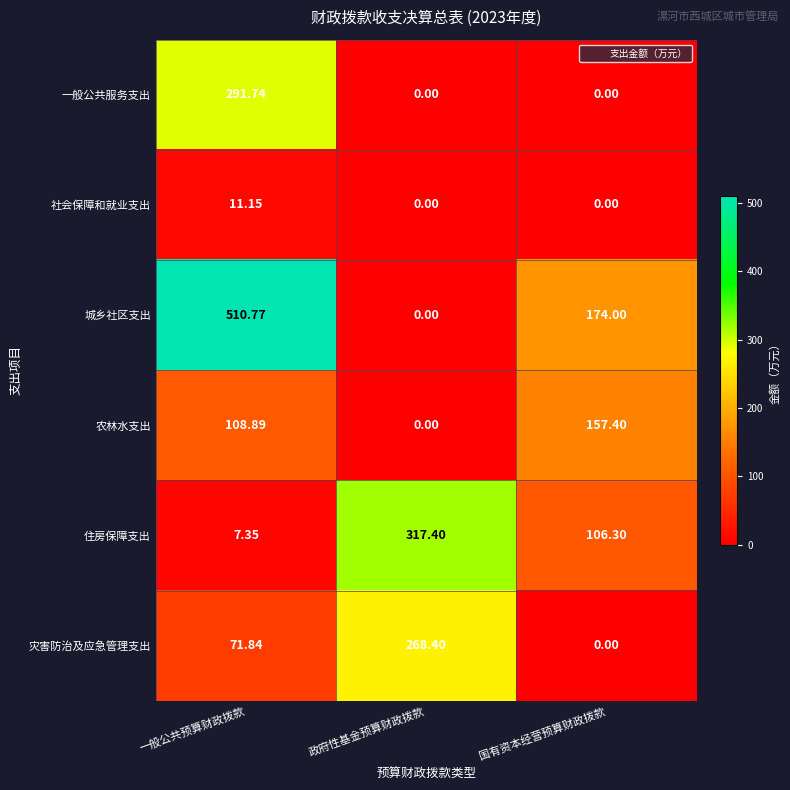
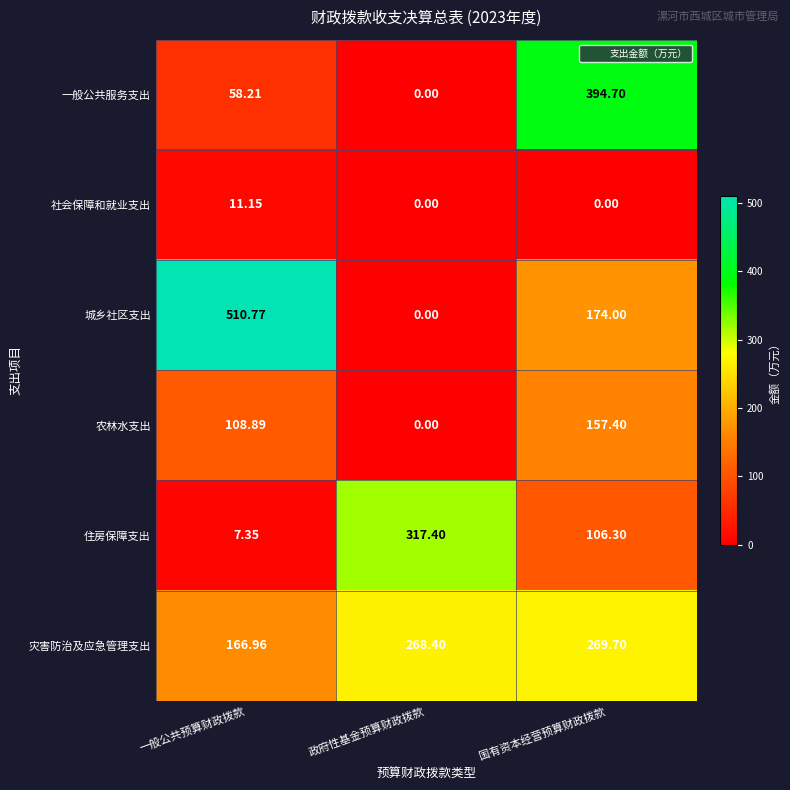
一般公共服务支出, 一般公共预算财政拨款: 291.74 -> 58.21
一般公共服务支出, 国有资本经营预算财政拨款: 0.00 -> 394.70
灾害防治及应急管理支出, 一般公共预算财政拨款: 71.84 -> 166.96
灾害防治及应急管理支出, 国有资本经营预算财政拨款: 0.00 -> 269.70
